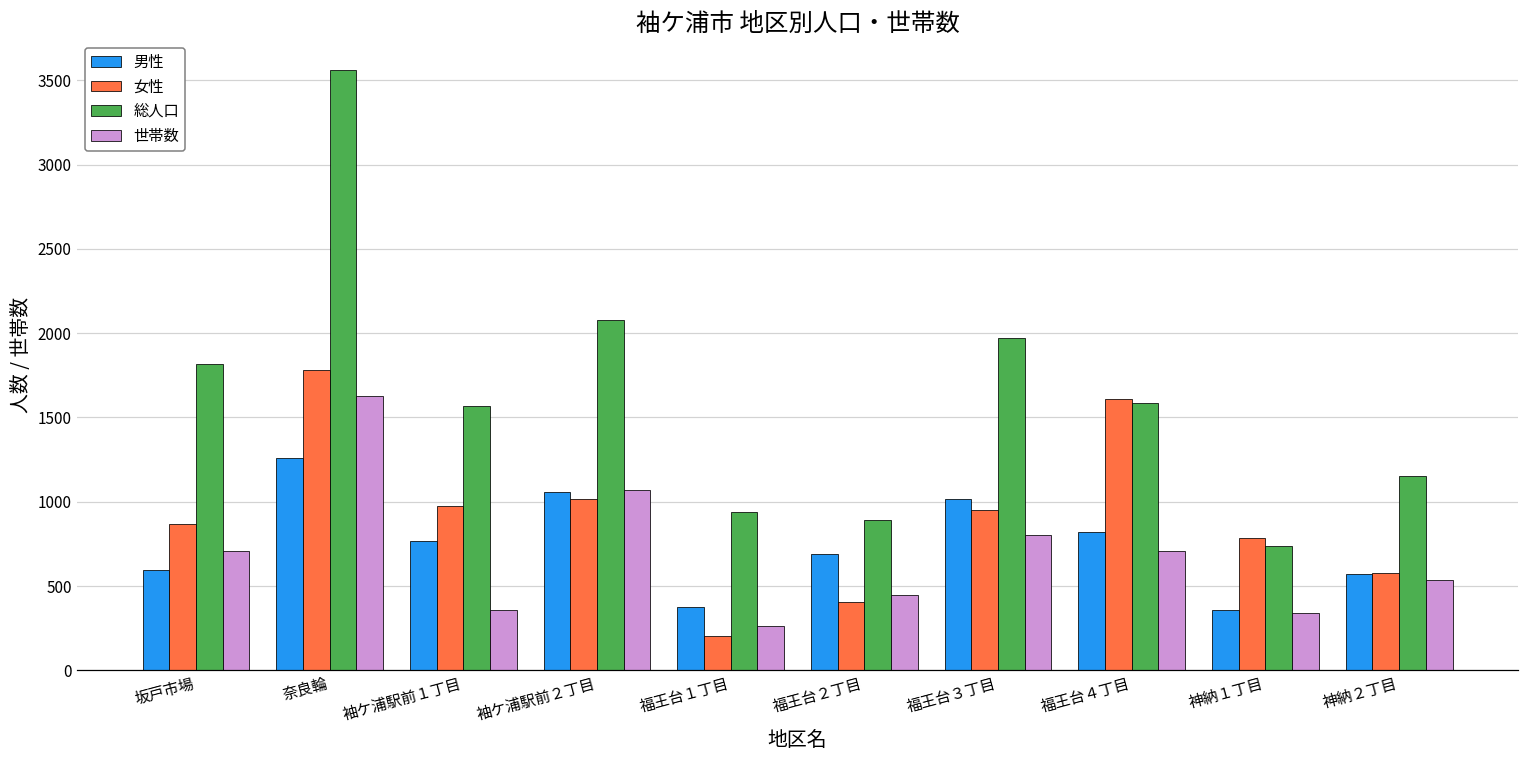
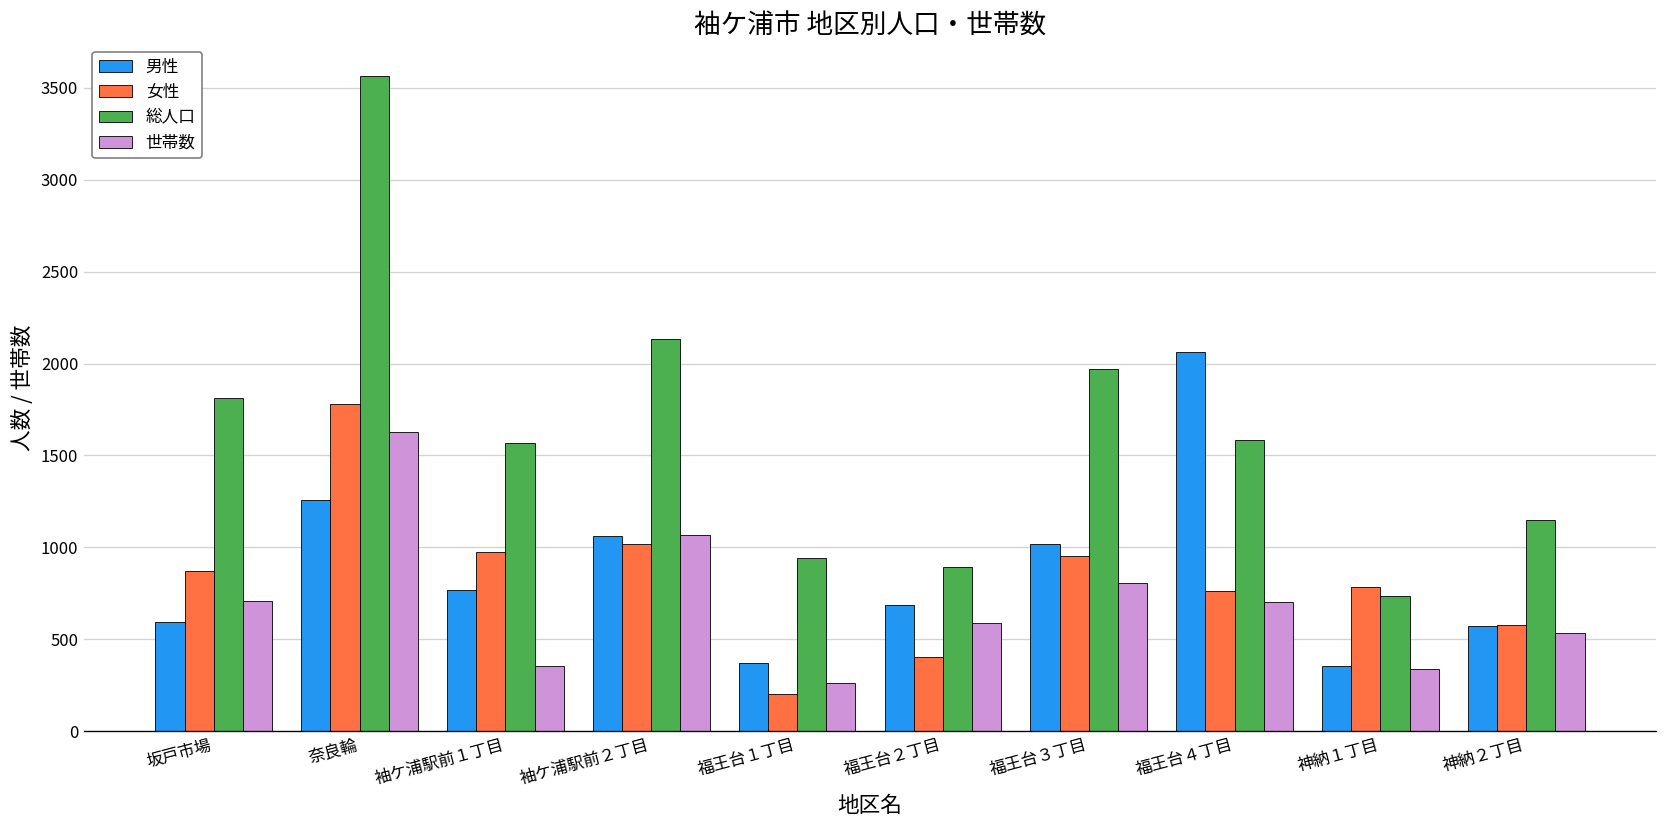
総人口, 袖ケ浦駅前２丁目: 2080 -> 2140
世帯数, 福王台２丁目: 450 -> 590
男性, 福王台４丁目: 820 -> 2060
女性, 福王台４丁目: 1610 -> 760
